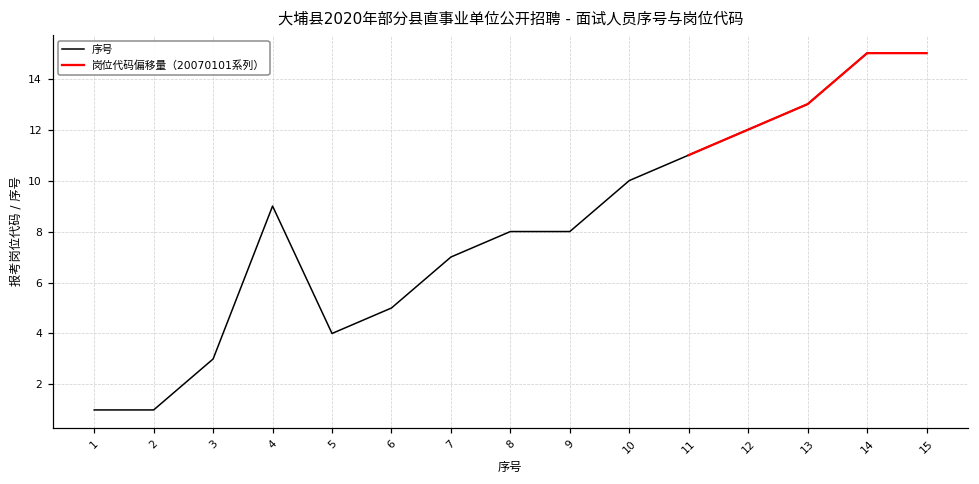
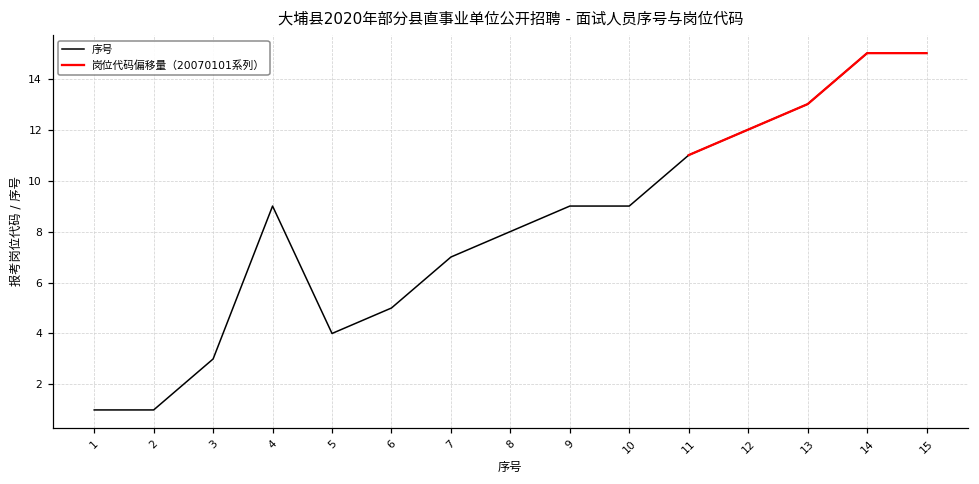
序号, 9: 8 -> 9
序号, 10: 10 -> 9
